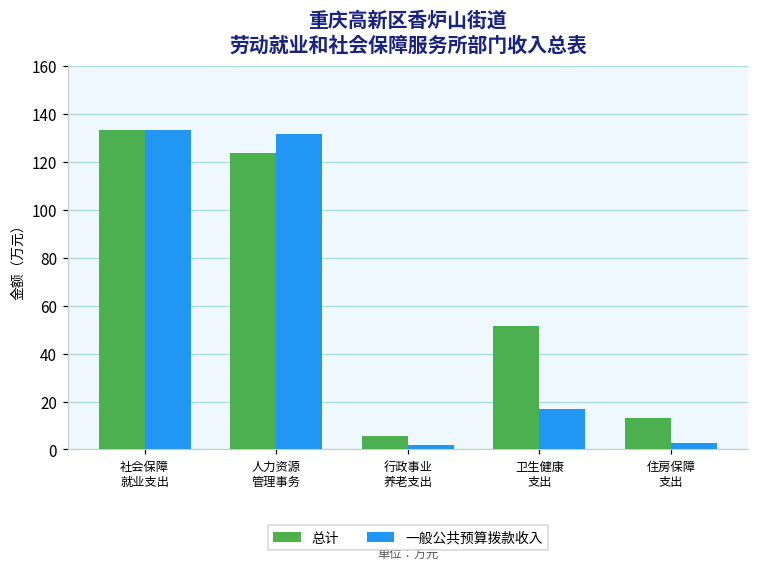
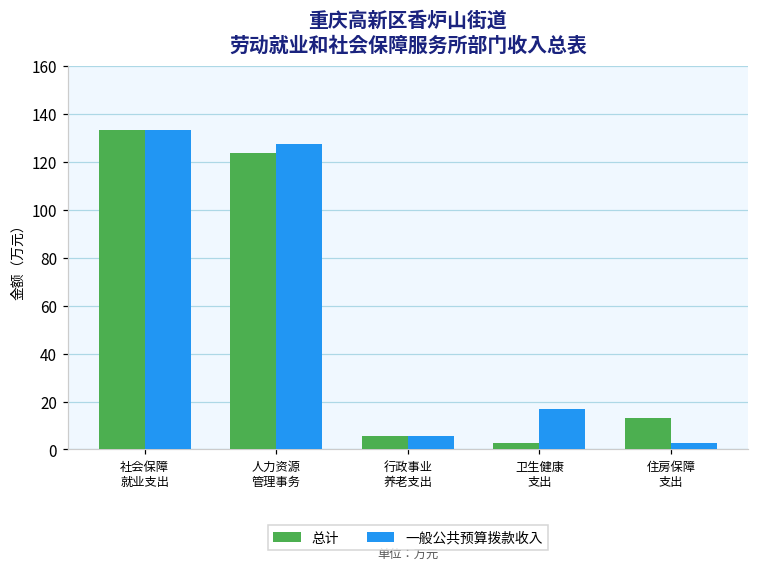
一般公共预算拨款收入, 人力资源 管理事务: 132 -> 128
一般公共预算拨款收入, 行政事业 养老支出: 2 -> 6
总计, 卫生健康 支出: 51 -> 3
